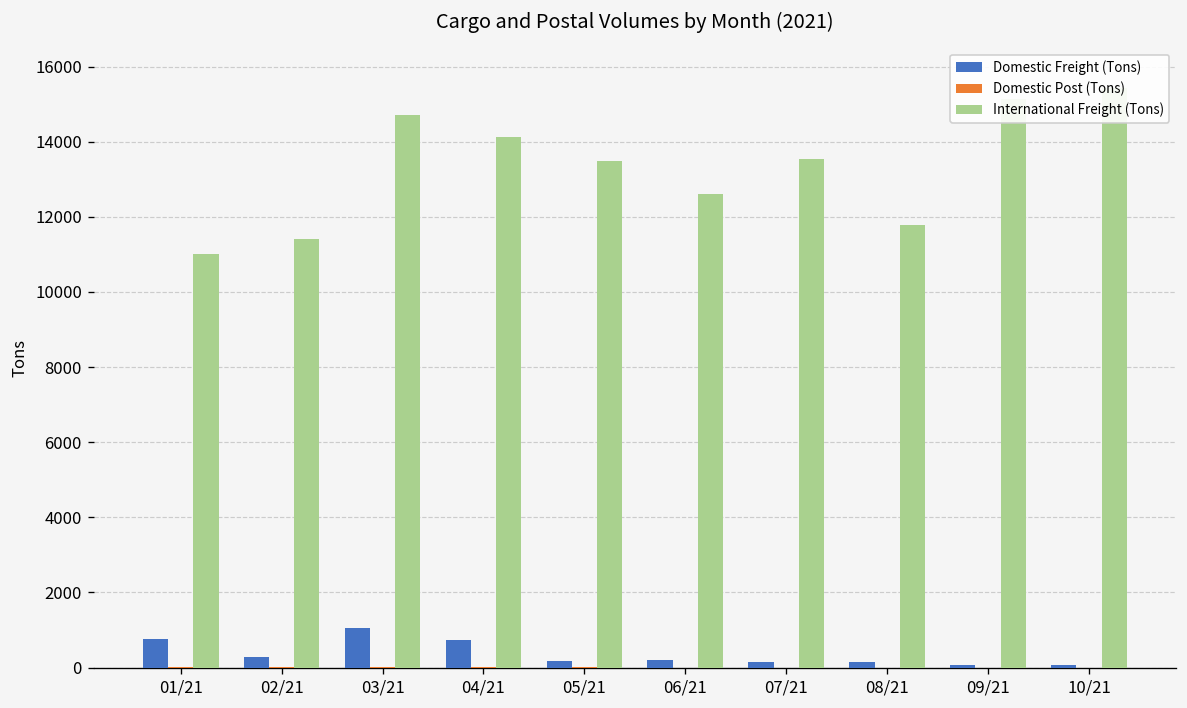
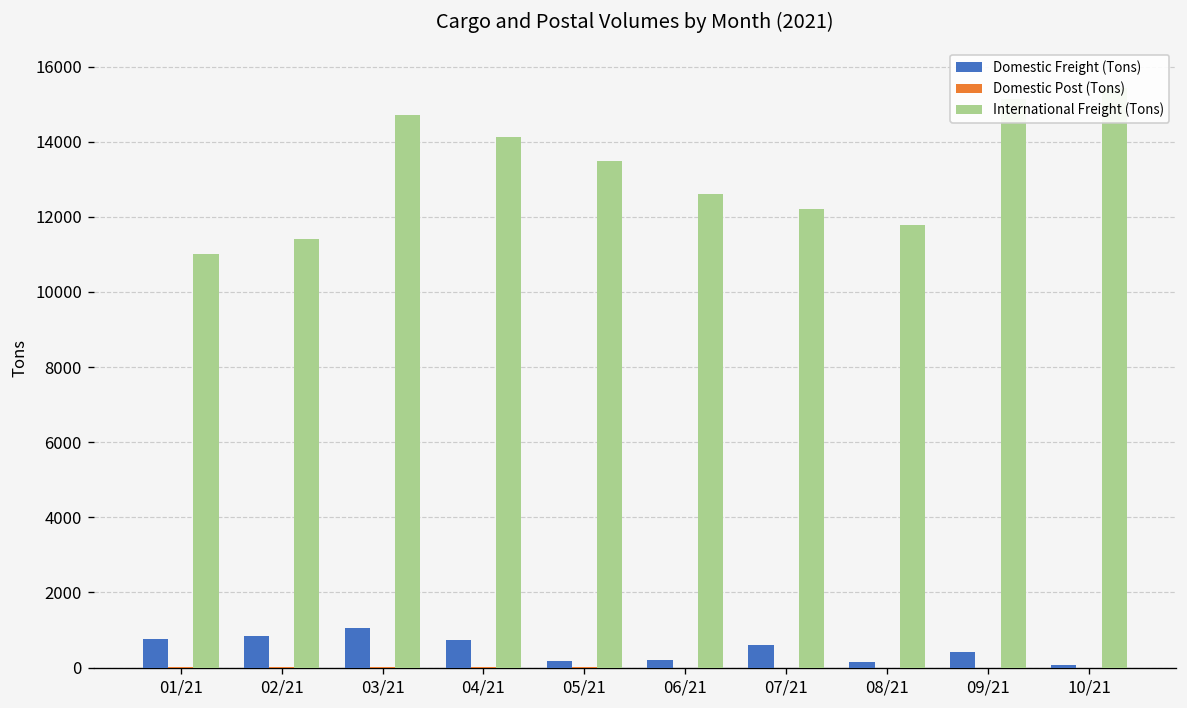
Domestic Freight (Tons), 02/21: 300 -> 800
Domestic Freight (Tons), 07/21: 100 -> 600
International Freight (Tons), 07/21: 13500 -> 12200
Domestic Freight (Tons), 09/21: 100 -> 400
